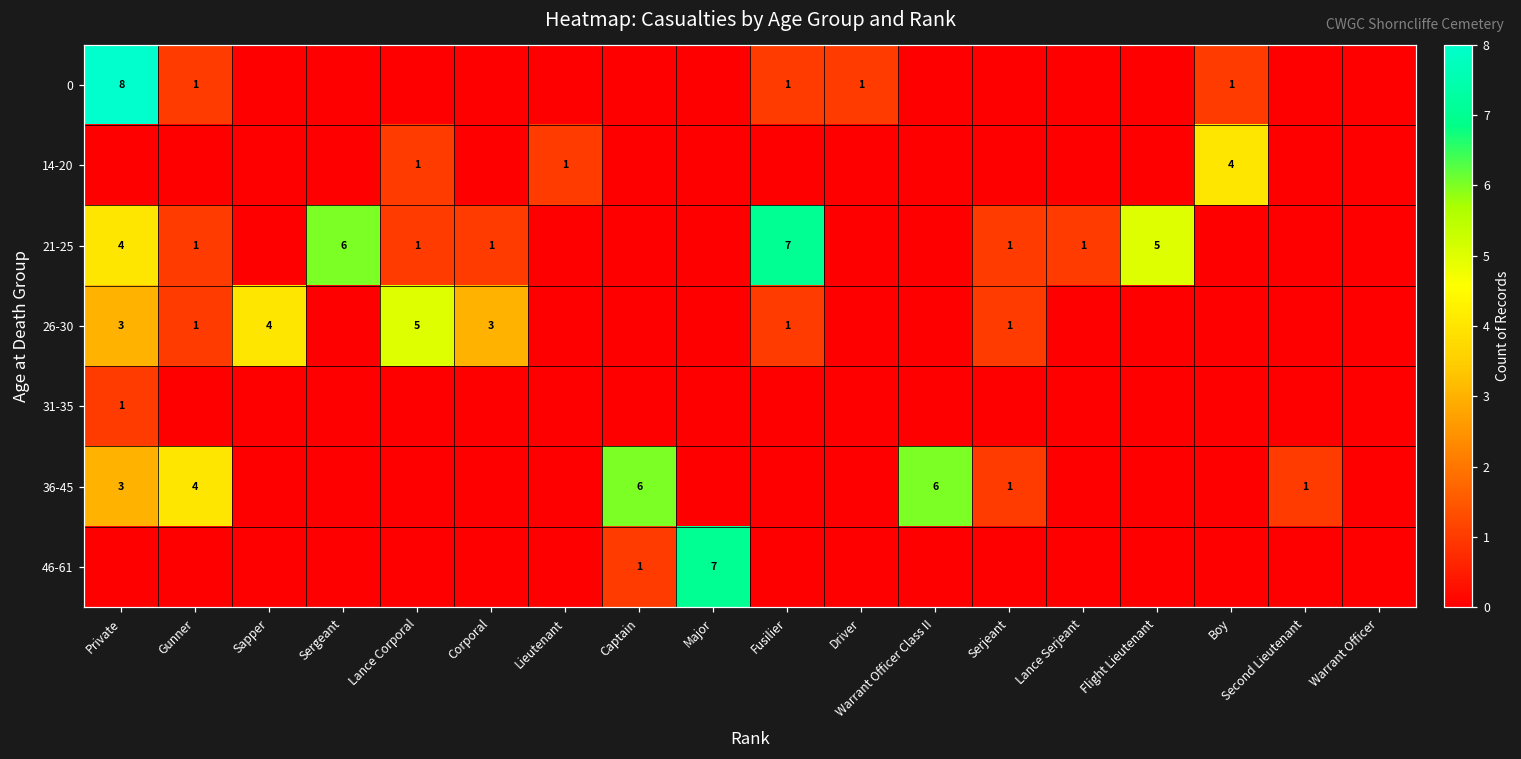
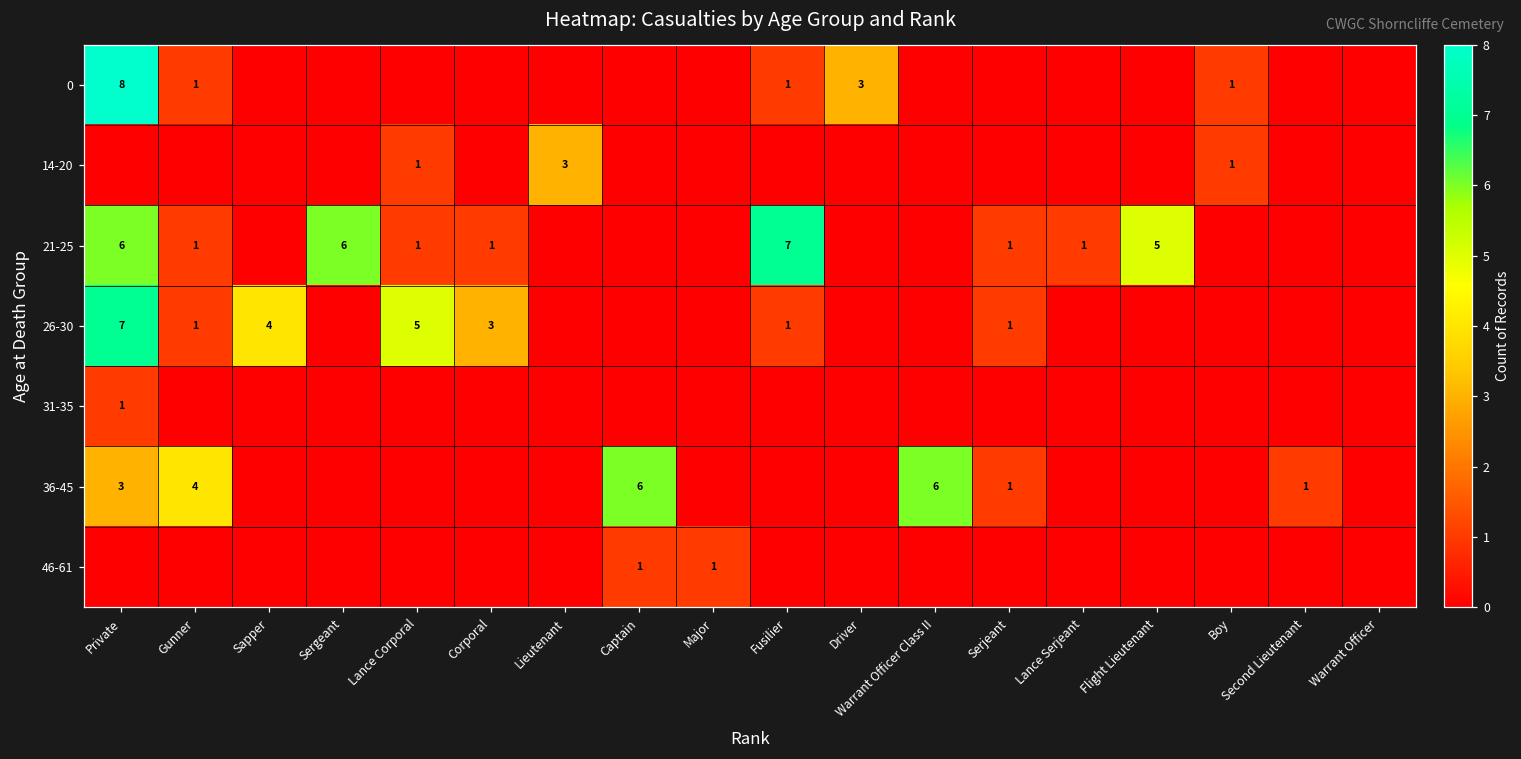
0, Driver: 1 -> 3
14-20, Lieutenant: 1 -> 3
14-20, Boy: 4 -> 1
21-25, Private: 4 -> 6
26-30, Private: 3 -> 7
46-61, Major: 7 -> 1
